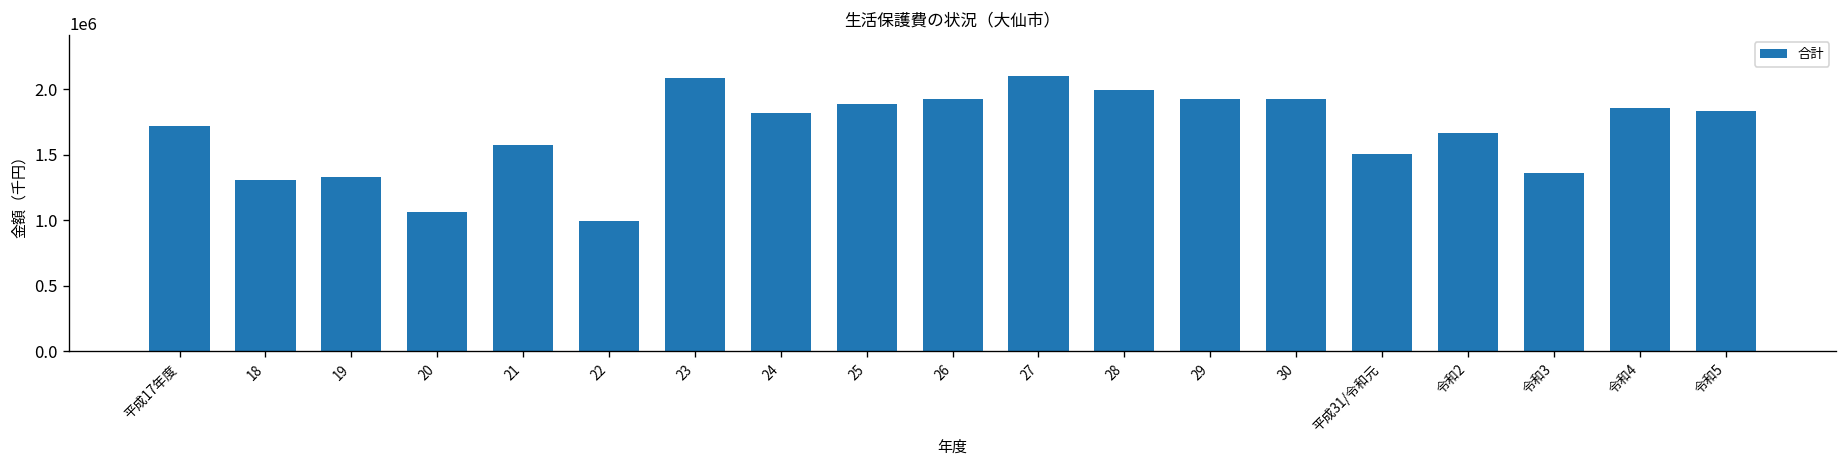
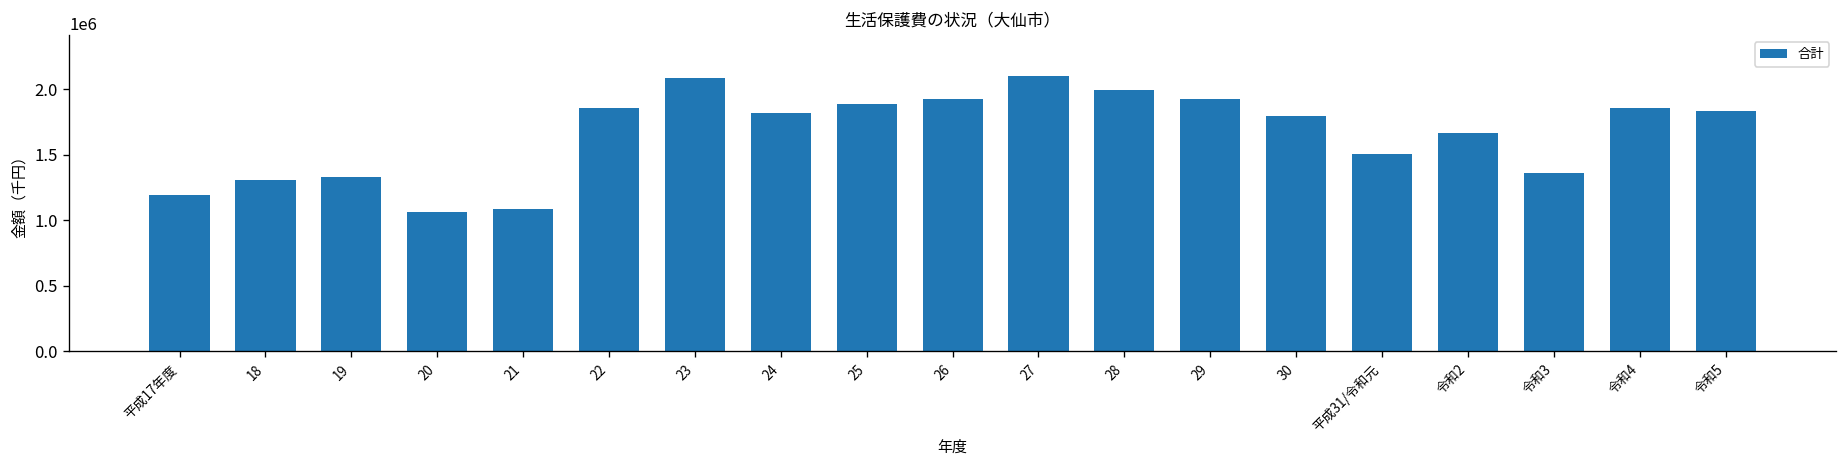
平成17年度: 1720000 -> 1190000
21: 1570000 -> 1090000
22: 990000 -> 1860000
30: 1920000 -> 1800000
